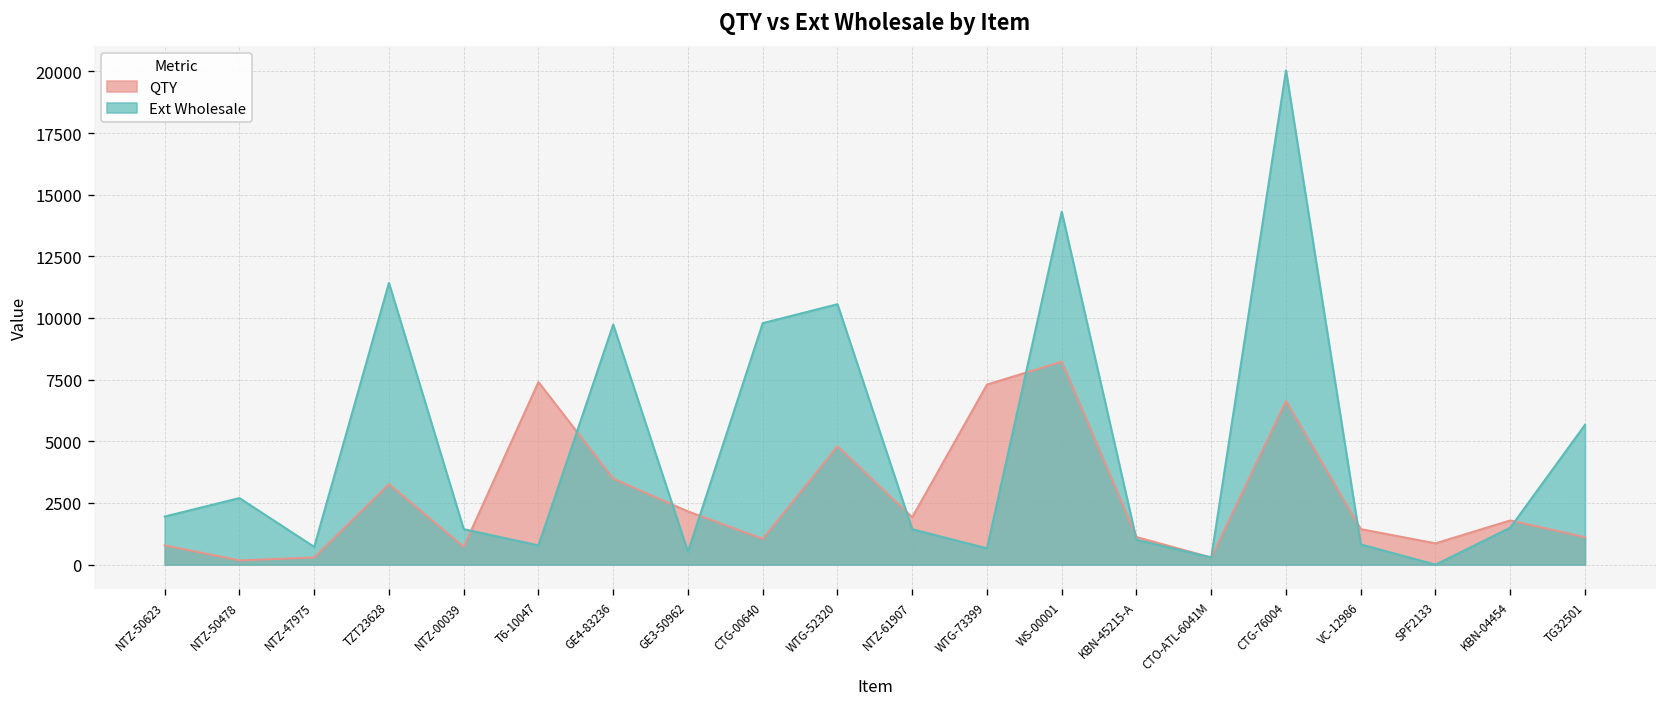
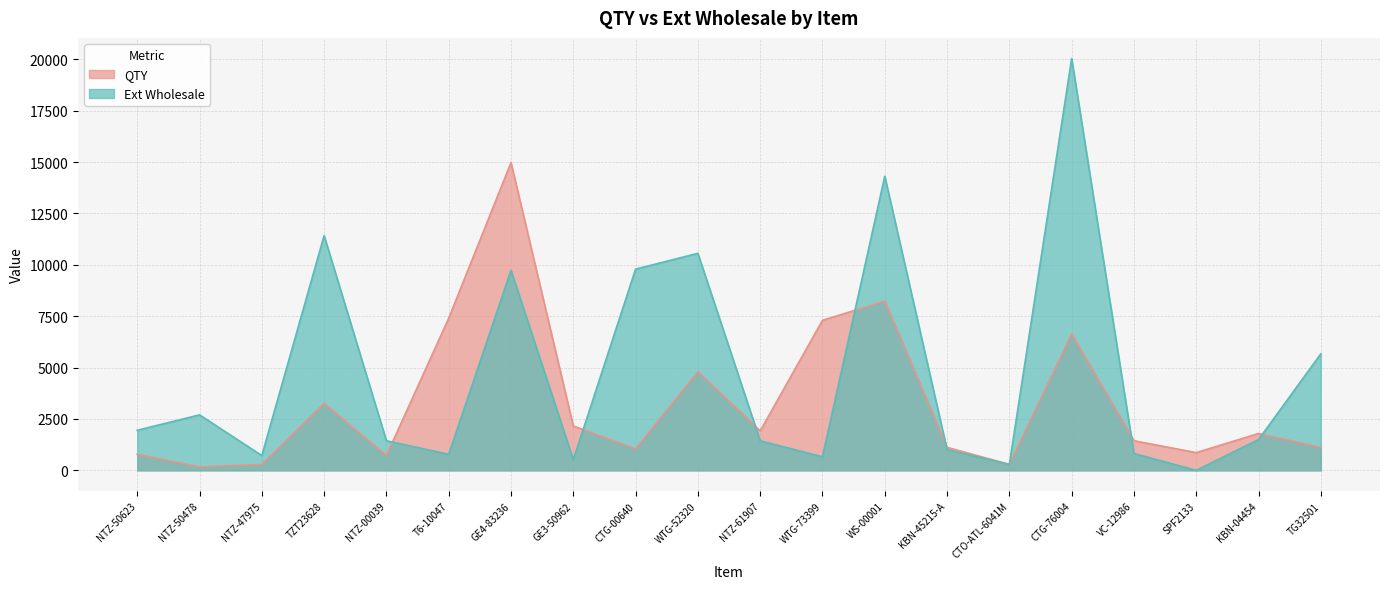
QTY, GE4-83236: 3500 -> 15000
